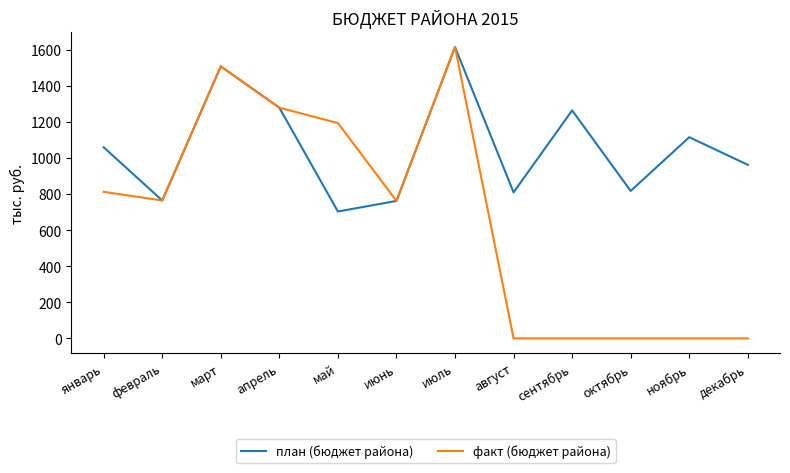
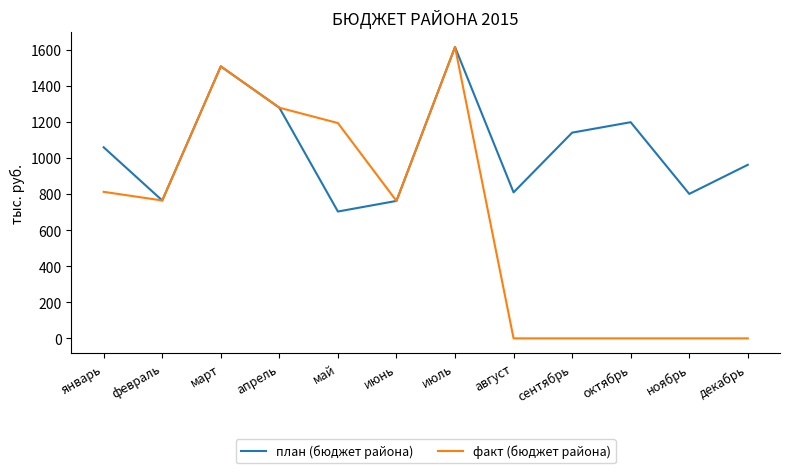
план (бюджет района), сентябрь: 1260 -> 1140
план (бюджет района), октябрь: 820 -> 1200
план (бюджет района), ноябрь: 1120 -> 800
